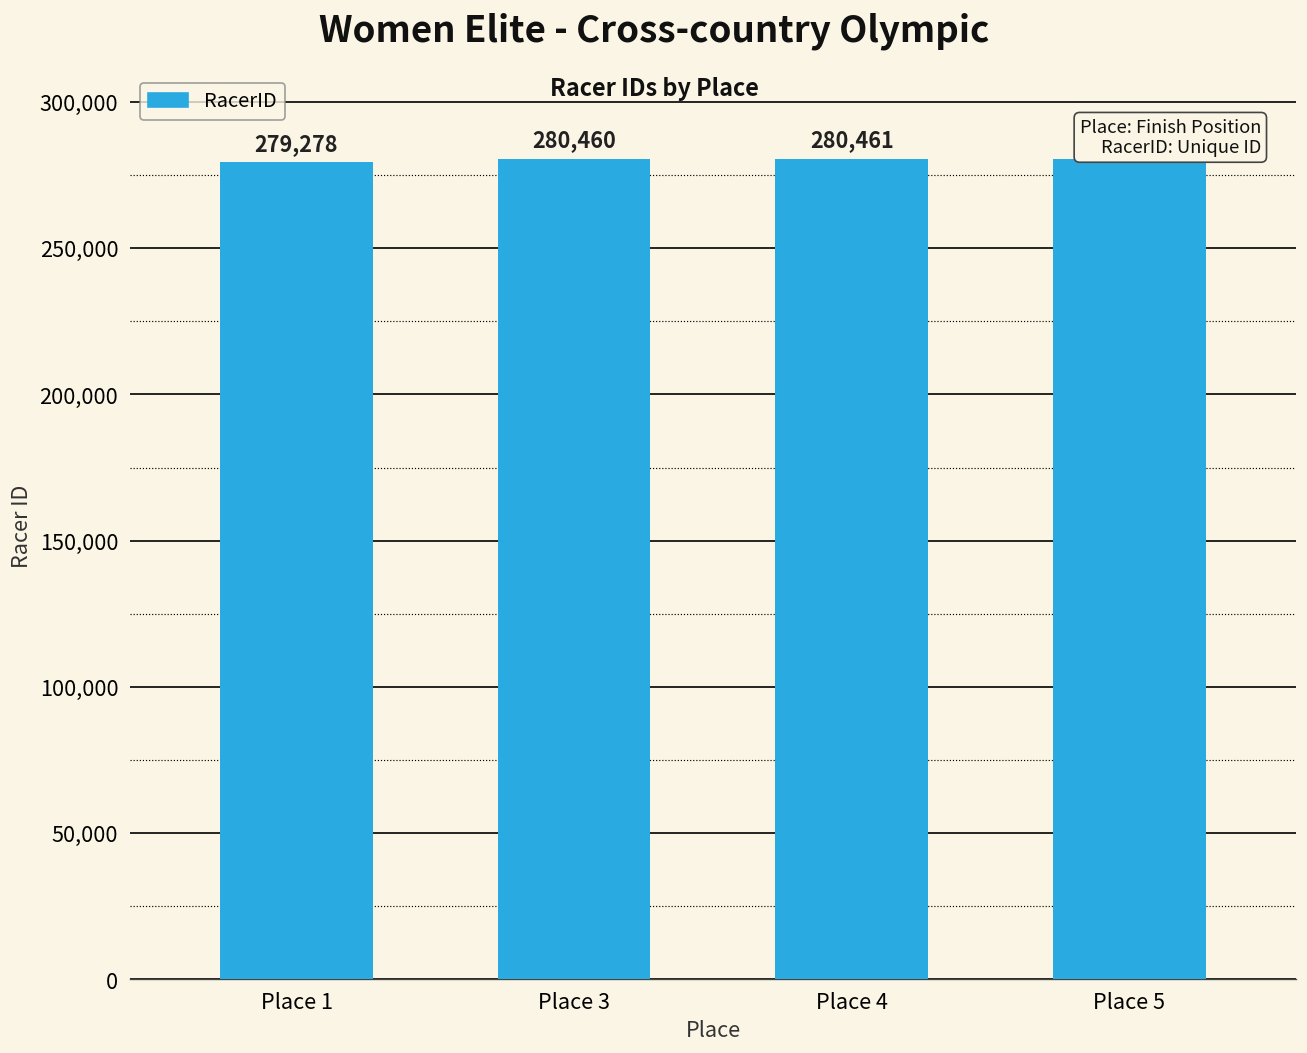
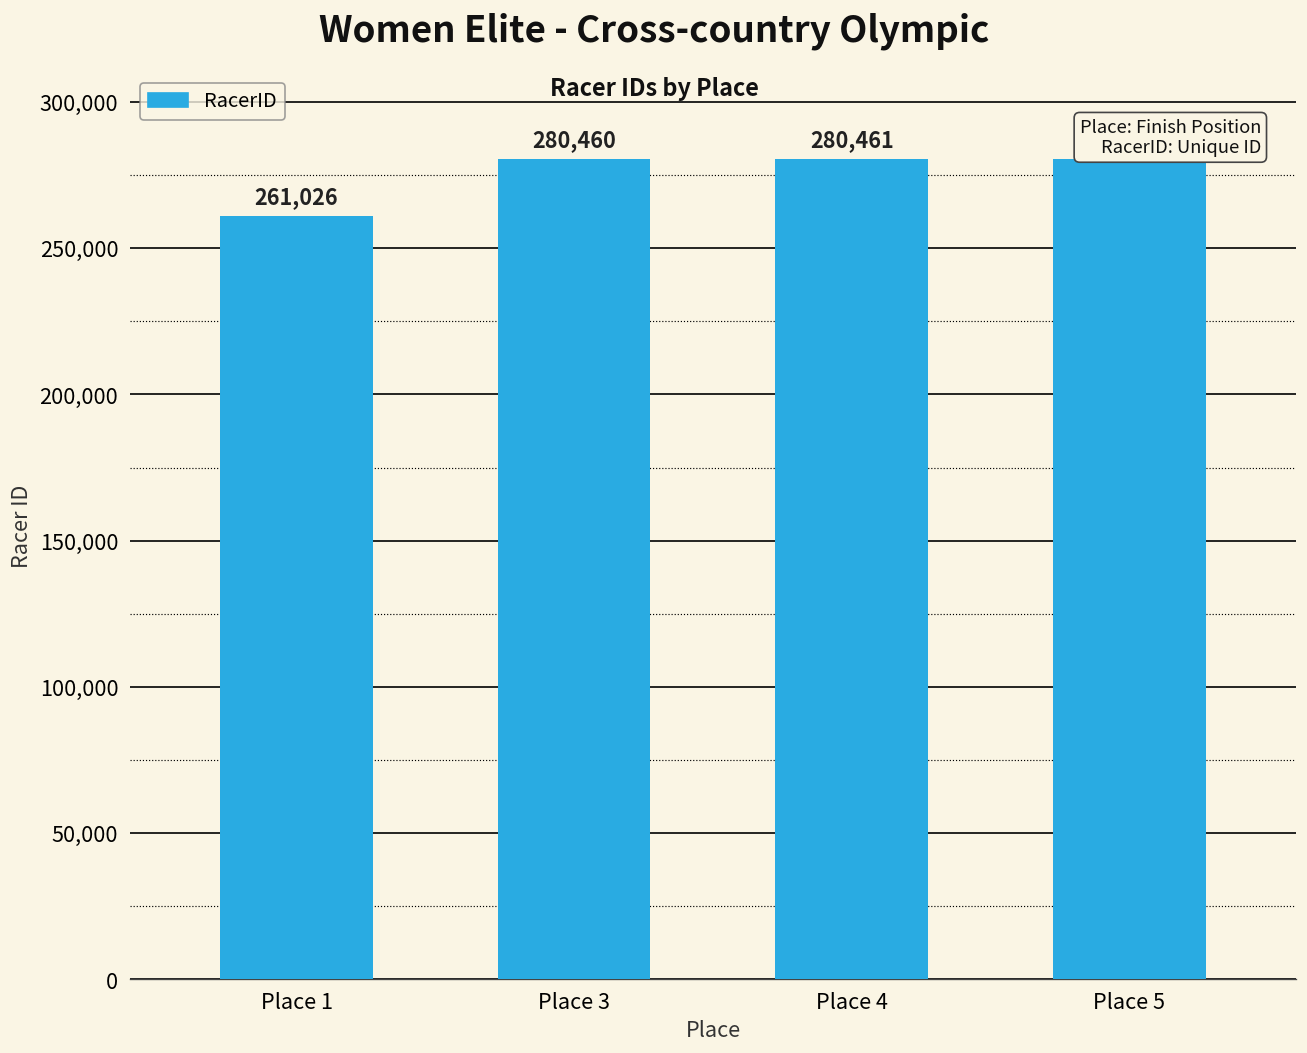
Place 1: 279,278 -> 261,026
